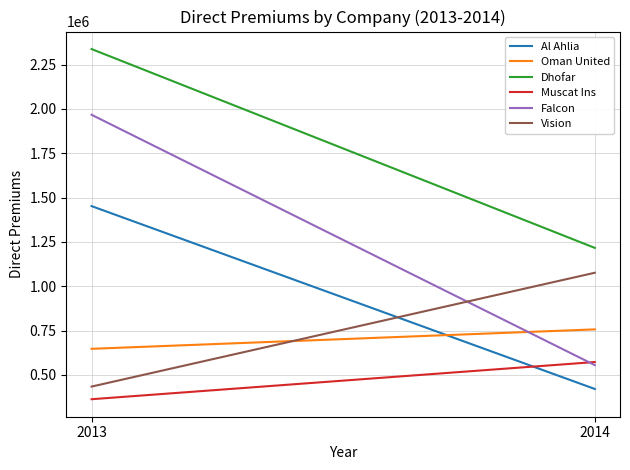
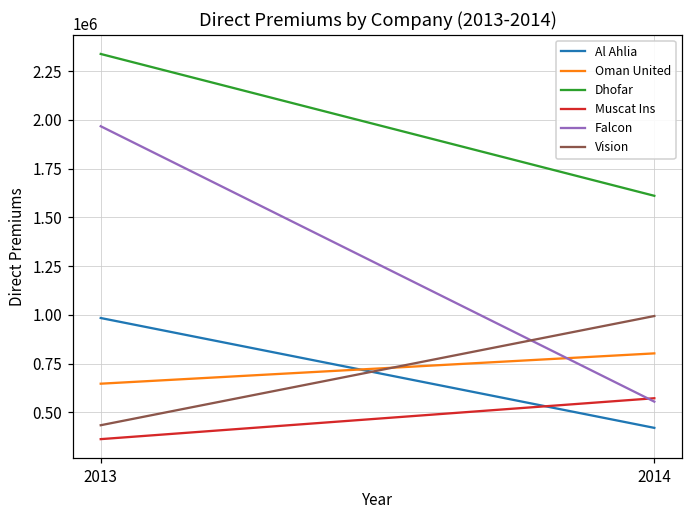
Al Ahlia, 2013: 1450000 -> 980000
Oman United, 2014: 760000 -> 800000
Dhofar, 2014: 1220000 -> 1610000
Vision, 2014: 1080000 -> 990000
